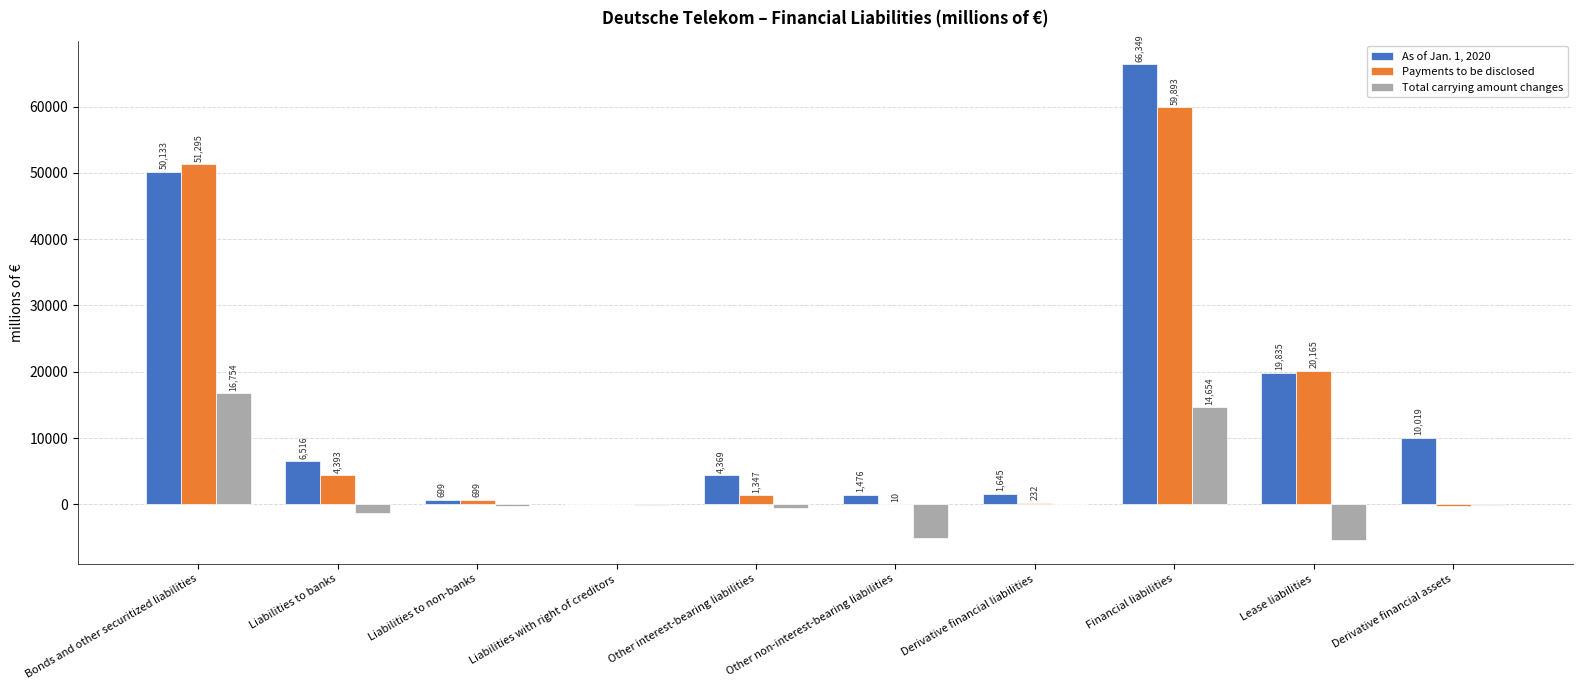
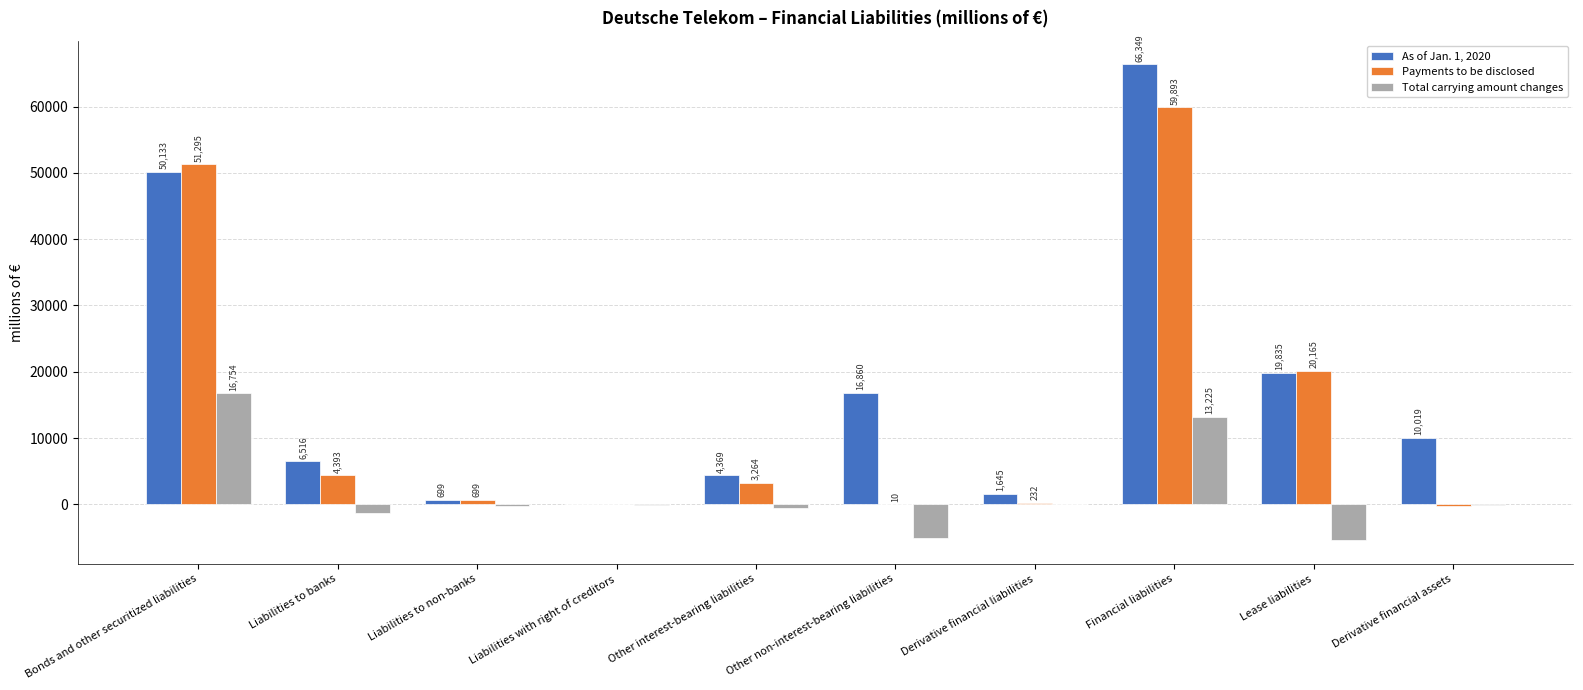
Payments to be disclosed, Other interest-bearing liabilities: 1,347 -> 3,264
As of Jan. 1, 2020, Other non-interest-bearing liabilities: 1,476 -> 16,860
Total carrying amount changes, Financial liabilities: 14,654 -> 13,225
